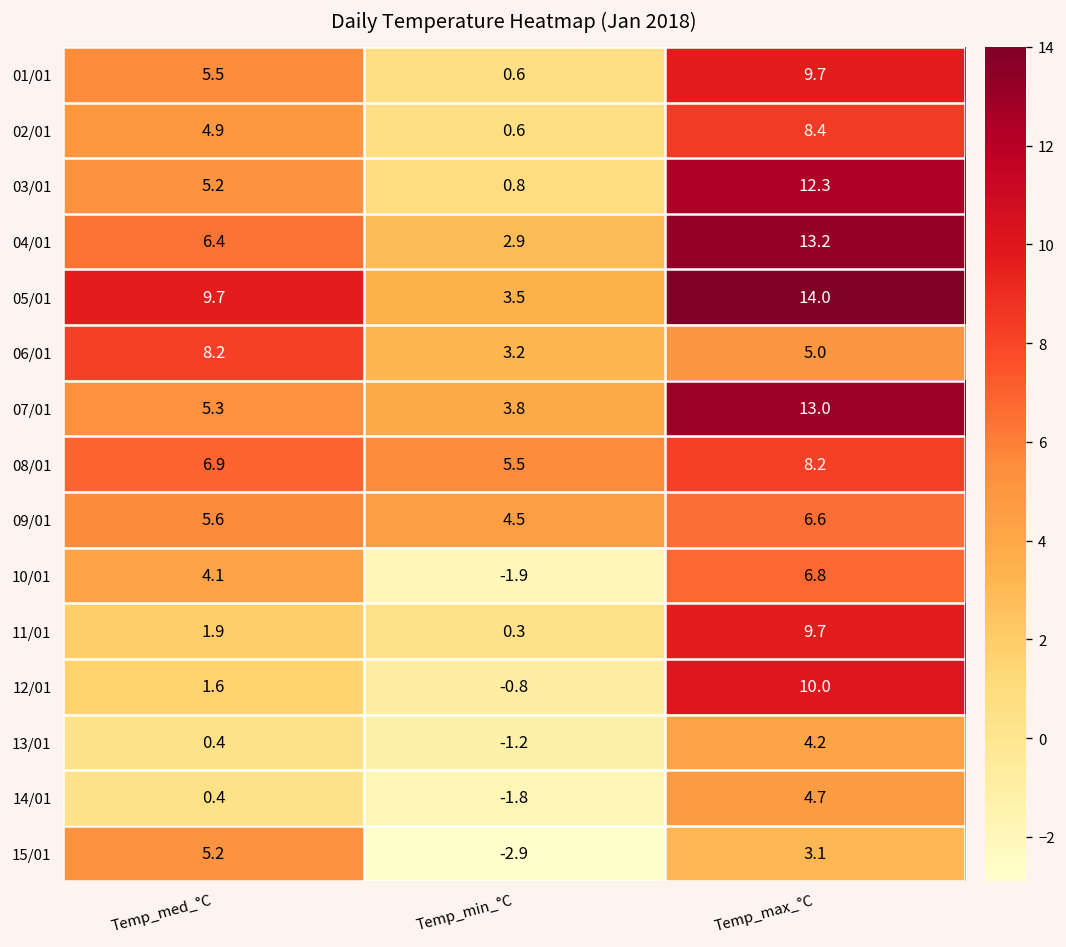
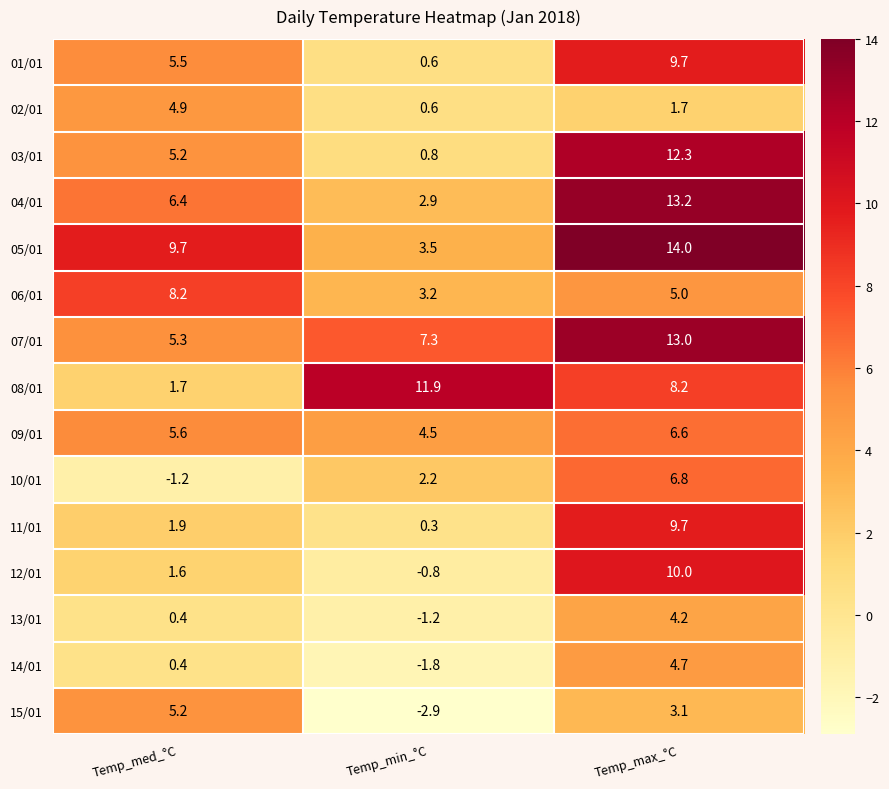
02/01, Temp_max_°C: 8.4 -> 1.7
07/01, Temp_min_°C: 3.8 -> 7.3
08/01, Temp_med_°C: 6.9 -> 1.7
08/01, Temp_min_°C: 5.5 -> 11.9
10/01, Temp_med_°C: 4.1 -> -1.2
10/01, Temp_min_°C: -1.9 -> 2.2
